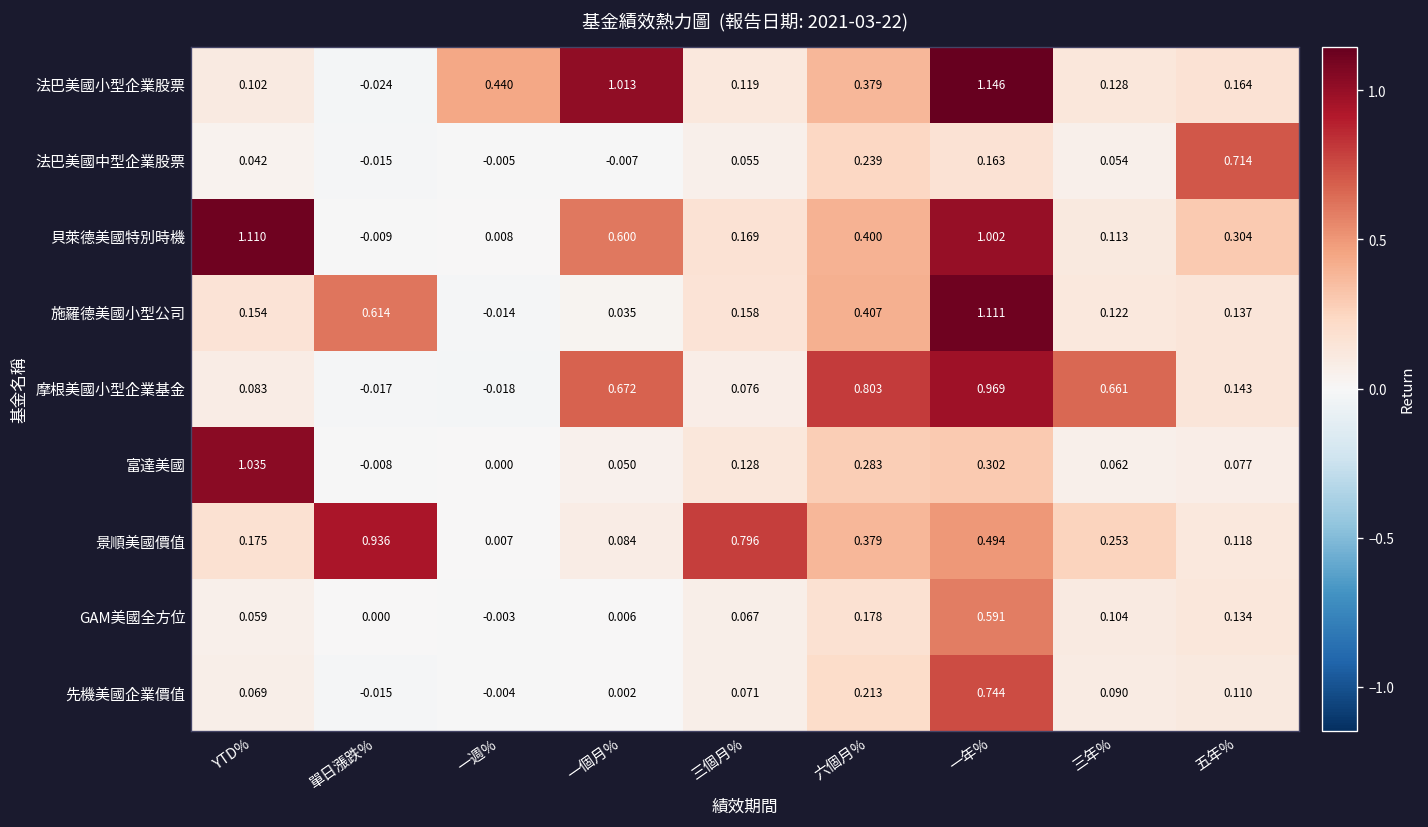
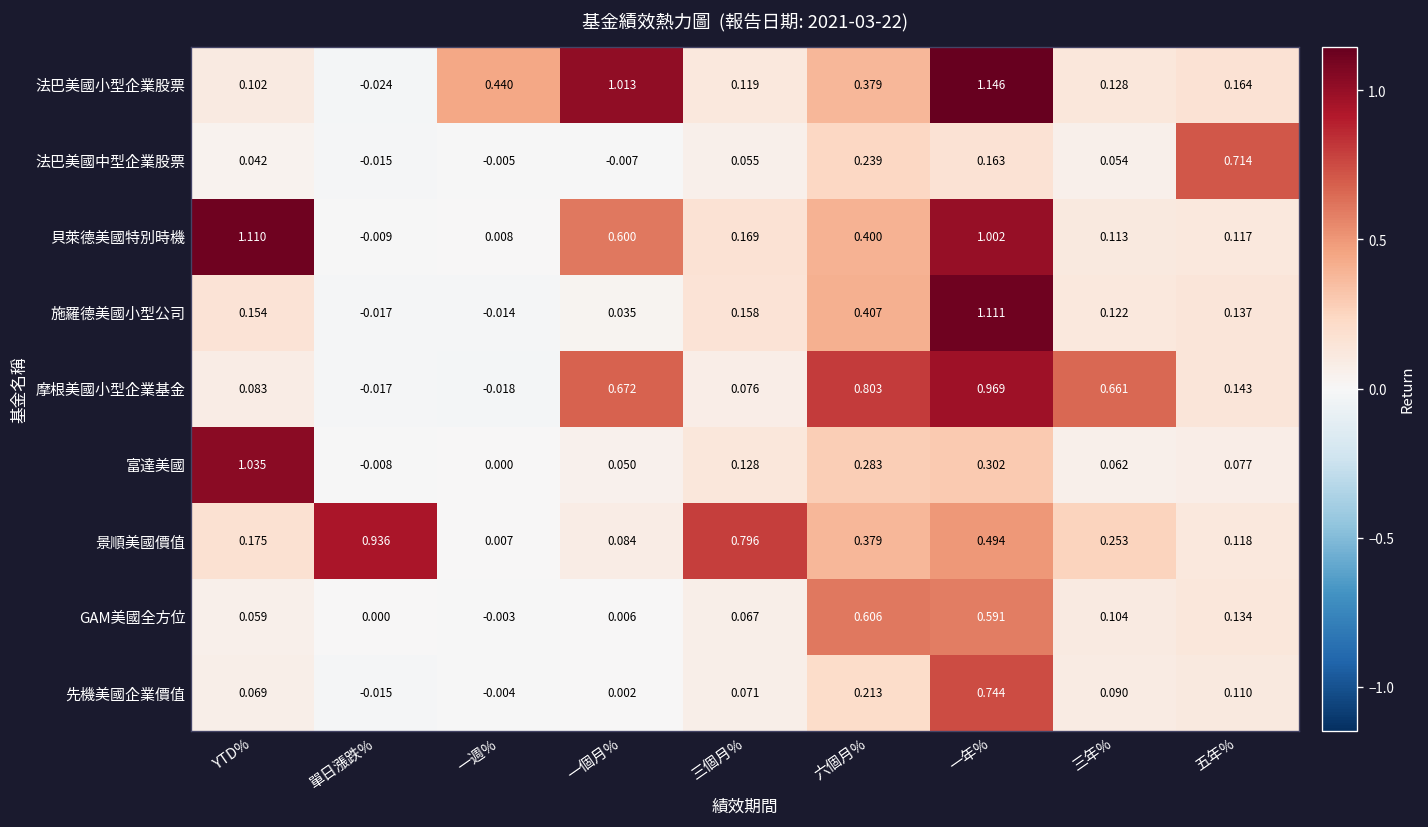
貝萊德美國特別時機, 五年%: 0.304 -> 0.117
施羅德美國小型公司, 單日漲跌%: 0.614 -> -0.017
GAM美國全方位, 六個月%: 0.178 -> 0.606
